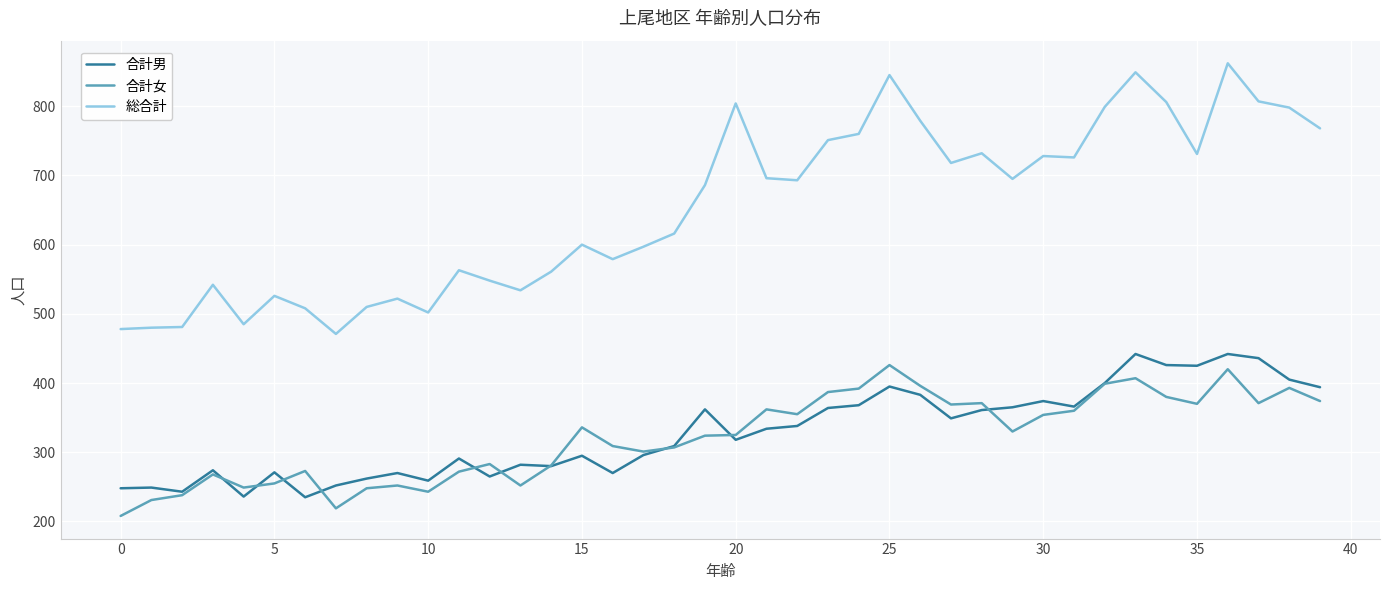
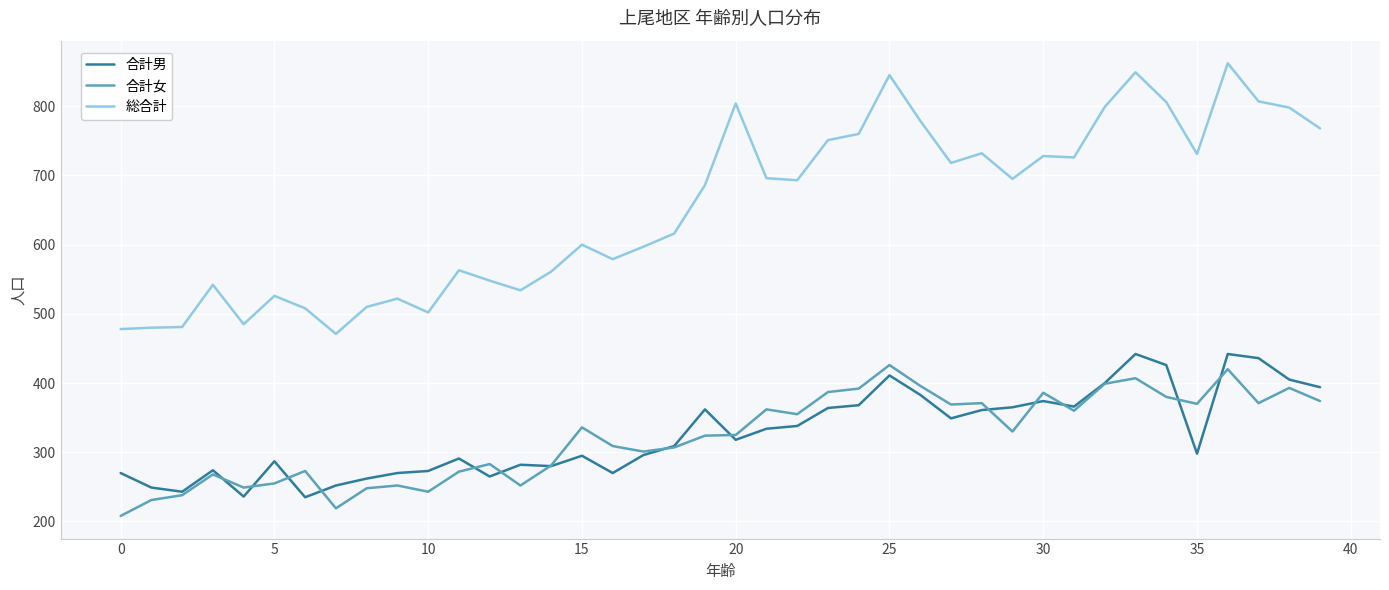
合計男, 0: 250 -> 270
合計男, 5: 270 -> 290
合計男, 10: 260 -> 270
合計男, 25: 400 -> 410
合計女, 30: 350 -> 390
合計男, 35: 430 -> 300
